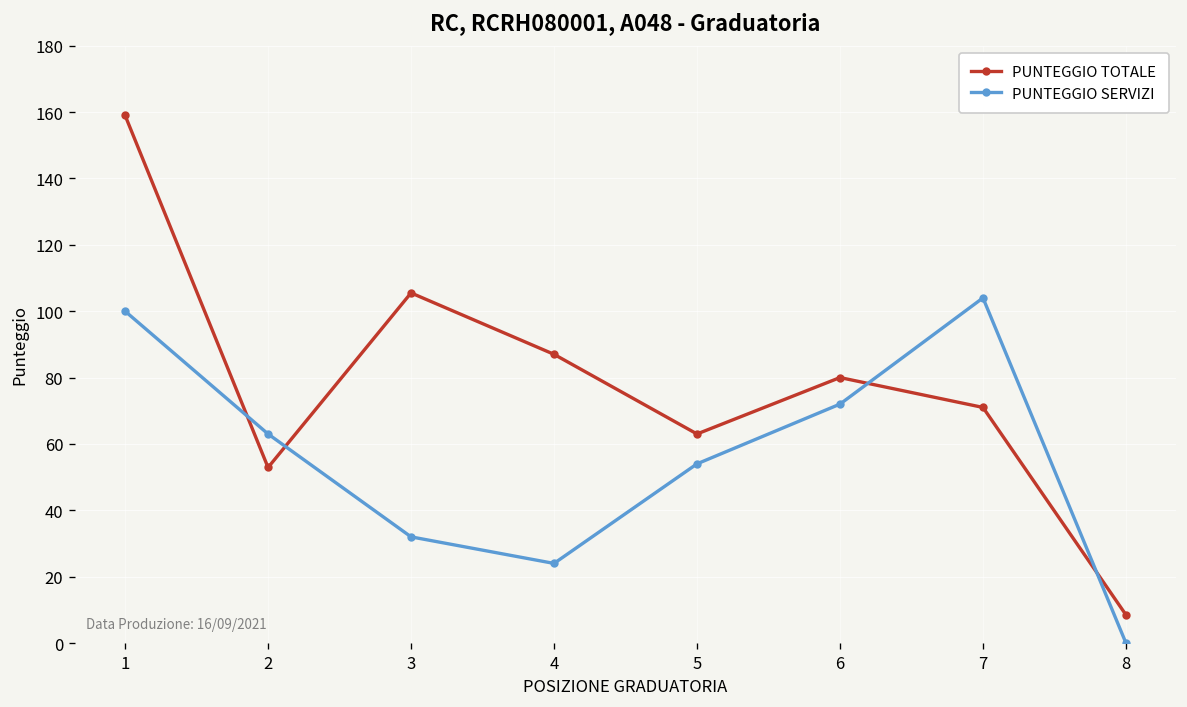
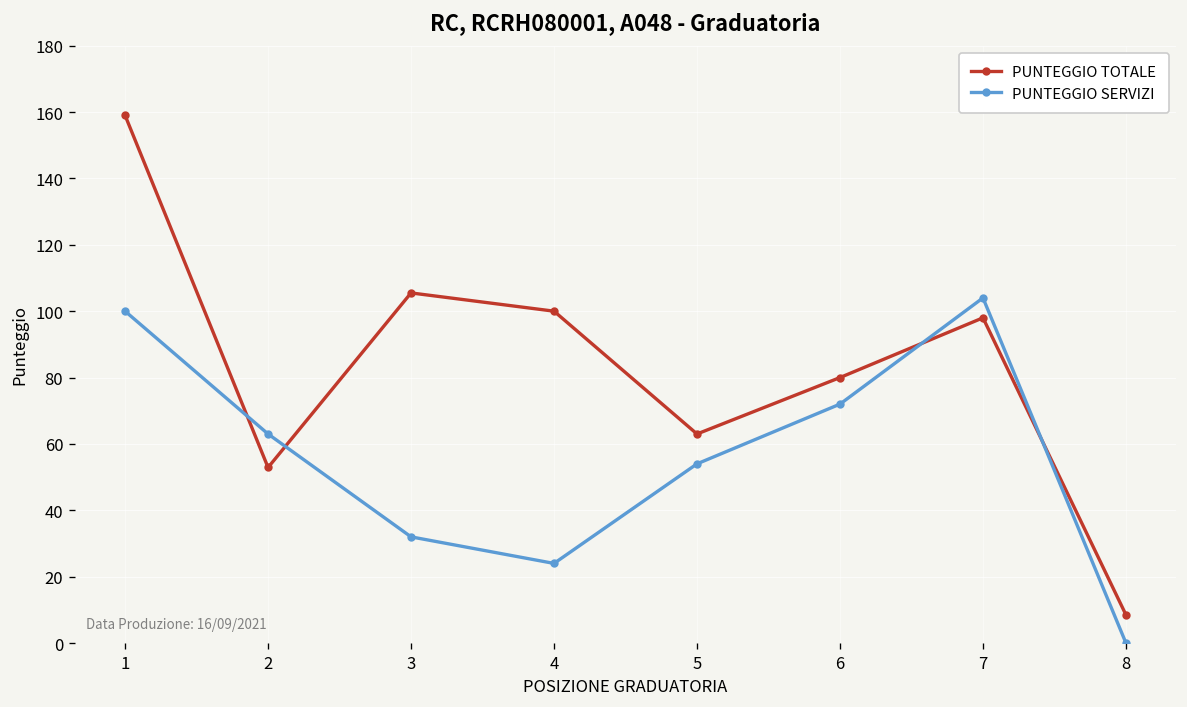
PUNTEGGIO TOTALE, 4: 87 -> 100
PUNTEGGIO TOTALE, 7: 71 -> 98
